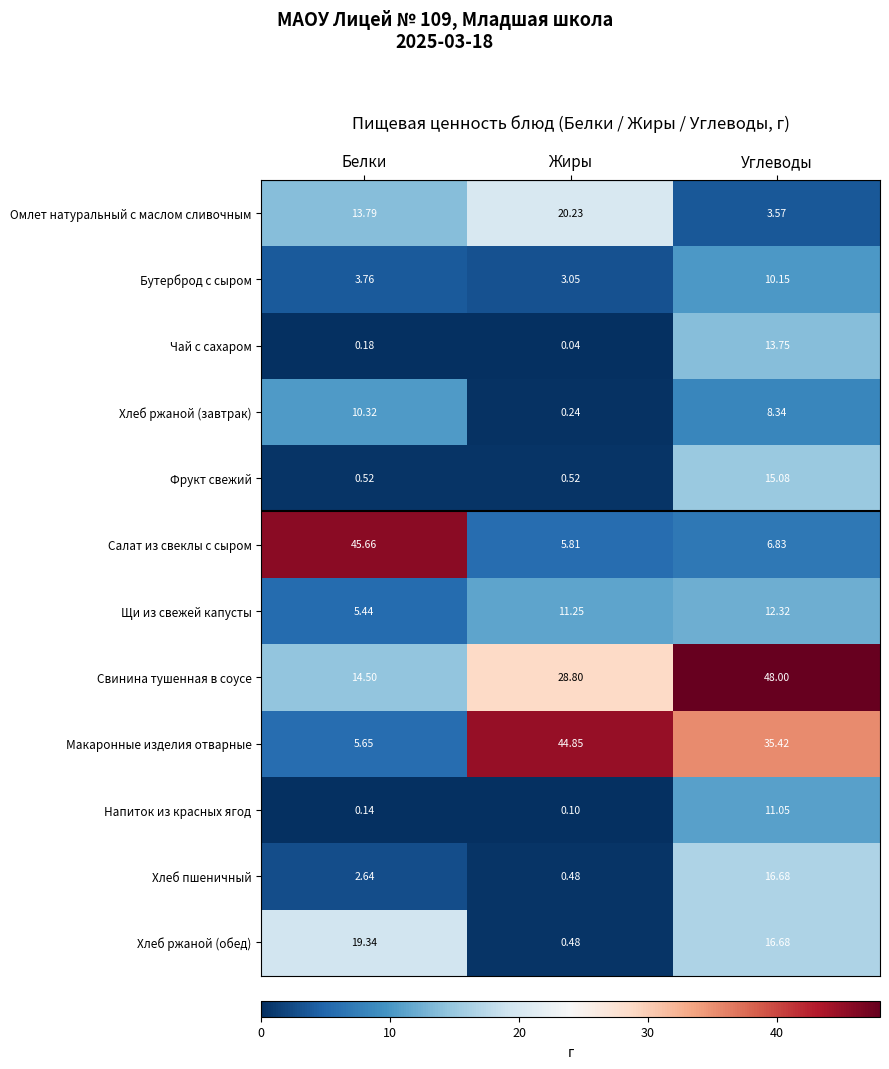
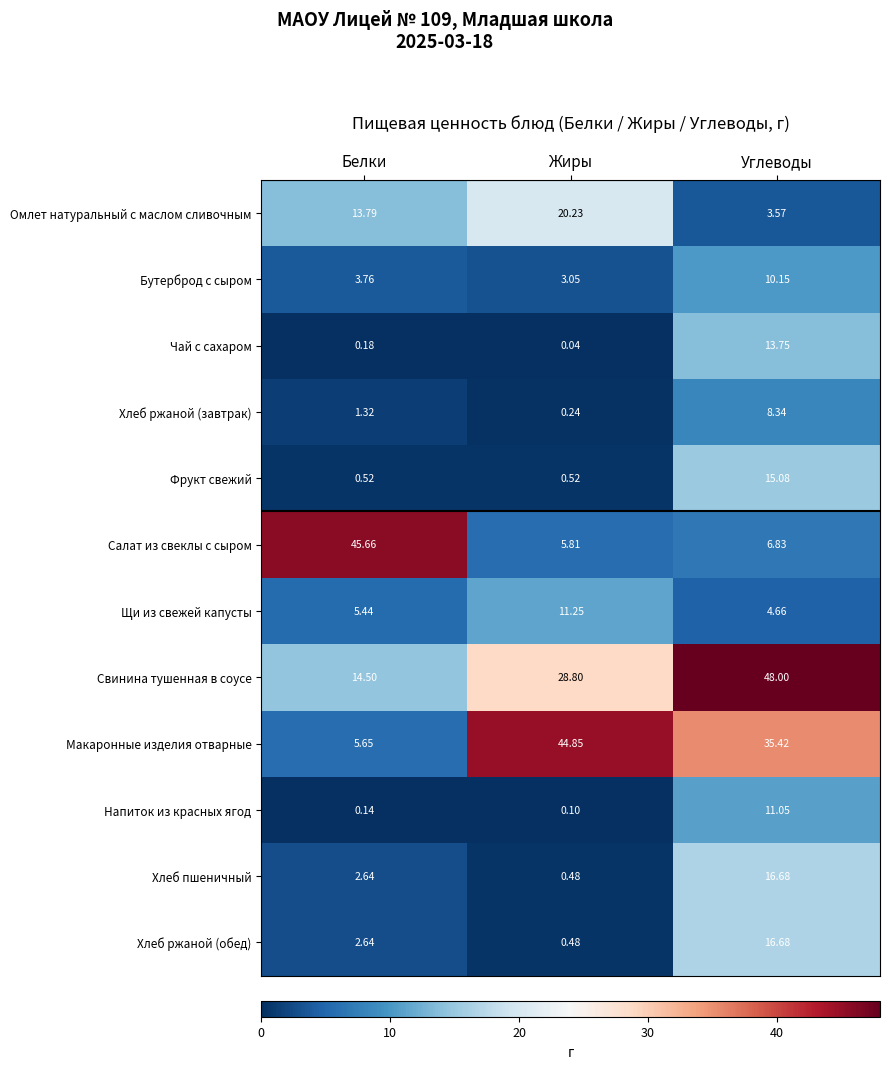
Хлеб ржаной (завтрак), Белки: 10.32 -> 1.32
Щи из свежей капусты, Углеводы: 12.32 -> 4.66
Хлеб ржаной (обед), Белки: 19.34 -> 2.64
